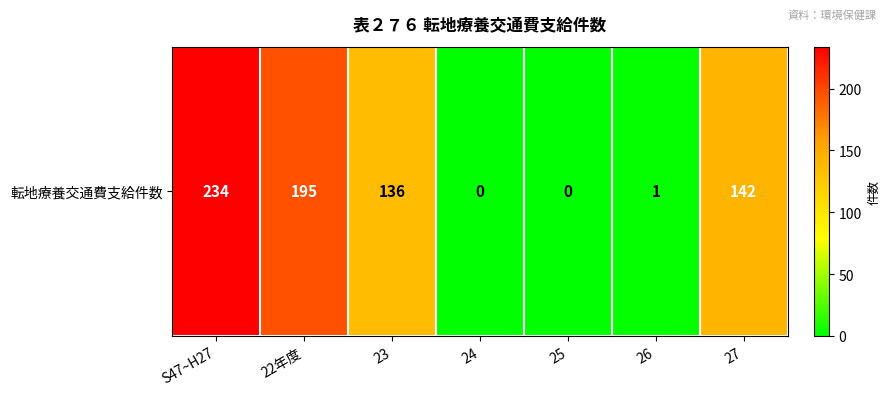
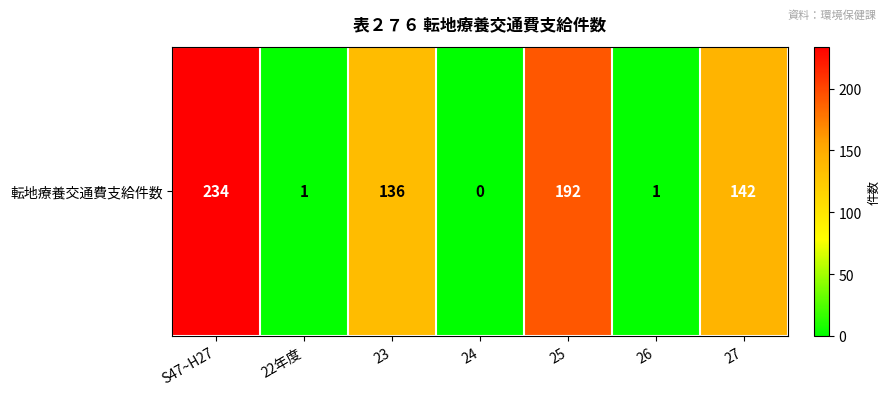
転地療養交通費支給件数, 22年度: 195 -> 1
転地療養交通費支給件数, 25: 0 -> 192
